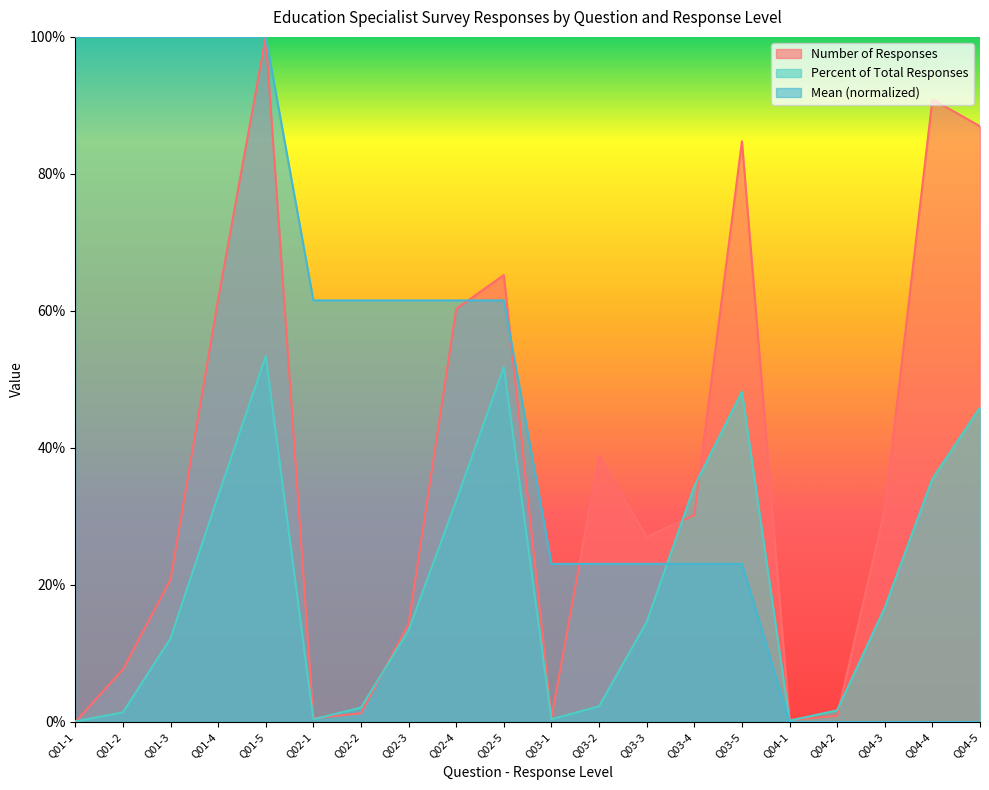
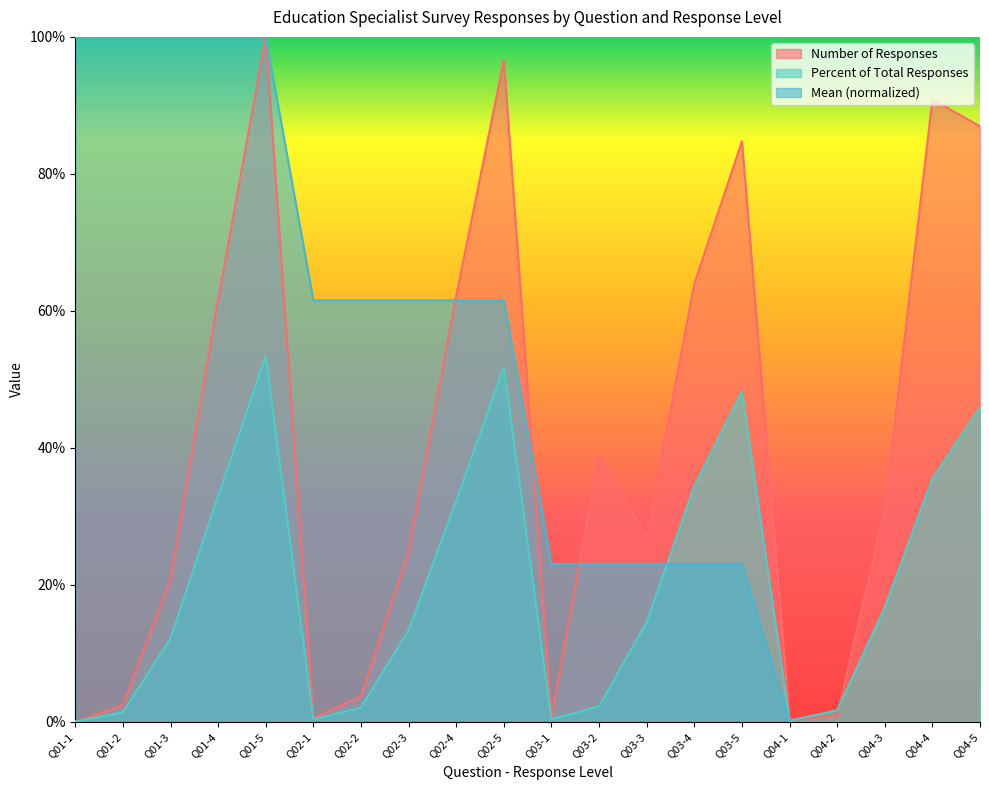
Number of Responses, Q01-2: 8% -> 2%
Number of Responses, Q02-2: 1% -> 4%
Number of Responses, Q02-3: 14% -> 25%
Number of Responses, Q02-4: 60% -> 62%
Number of Responses, Q02-5: 65% -> 97%
Number of Responses, Q03-4: 30% -> 64%
